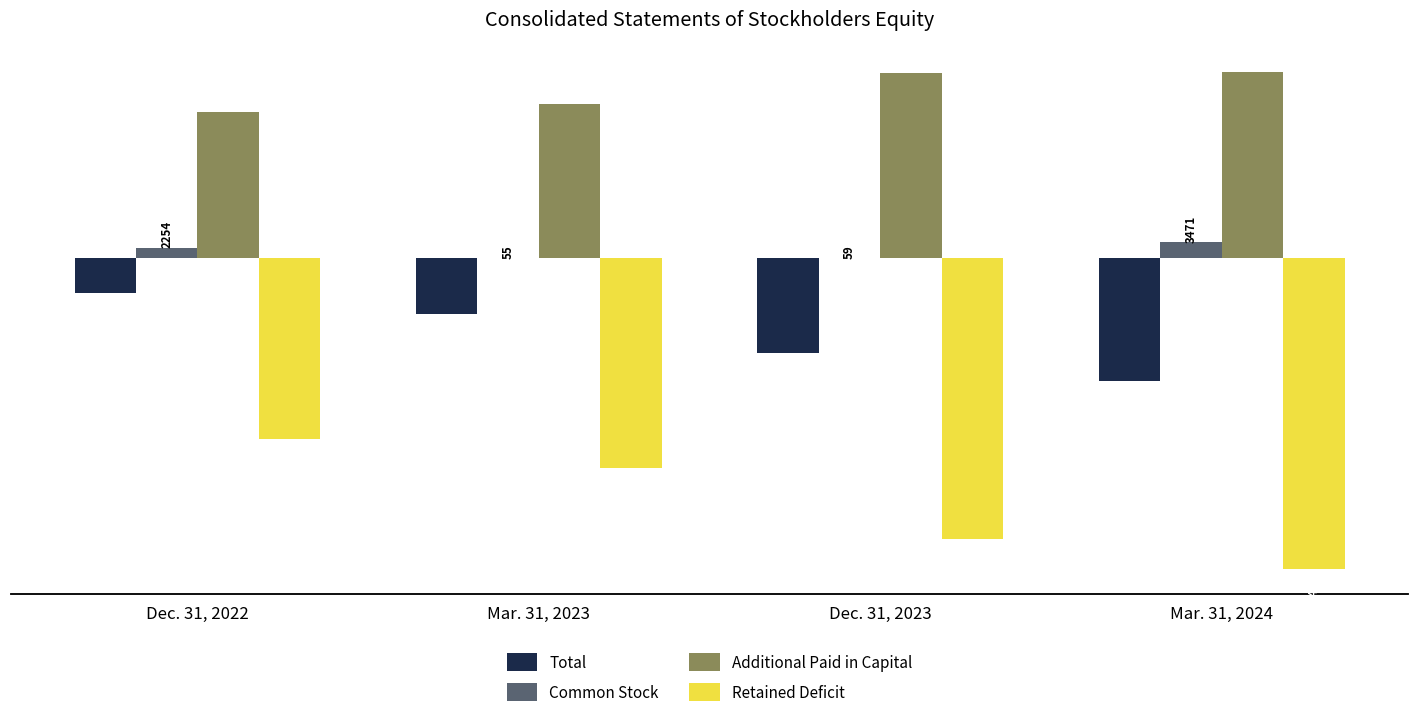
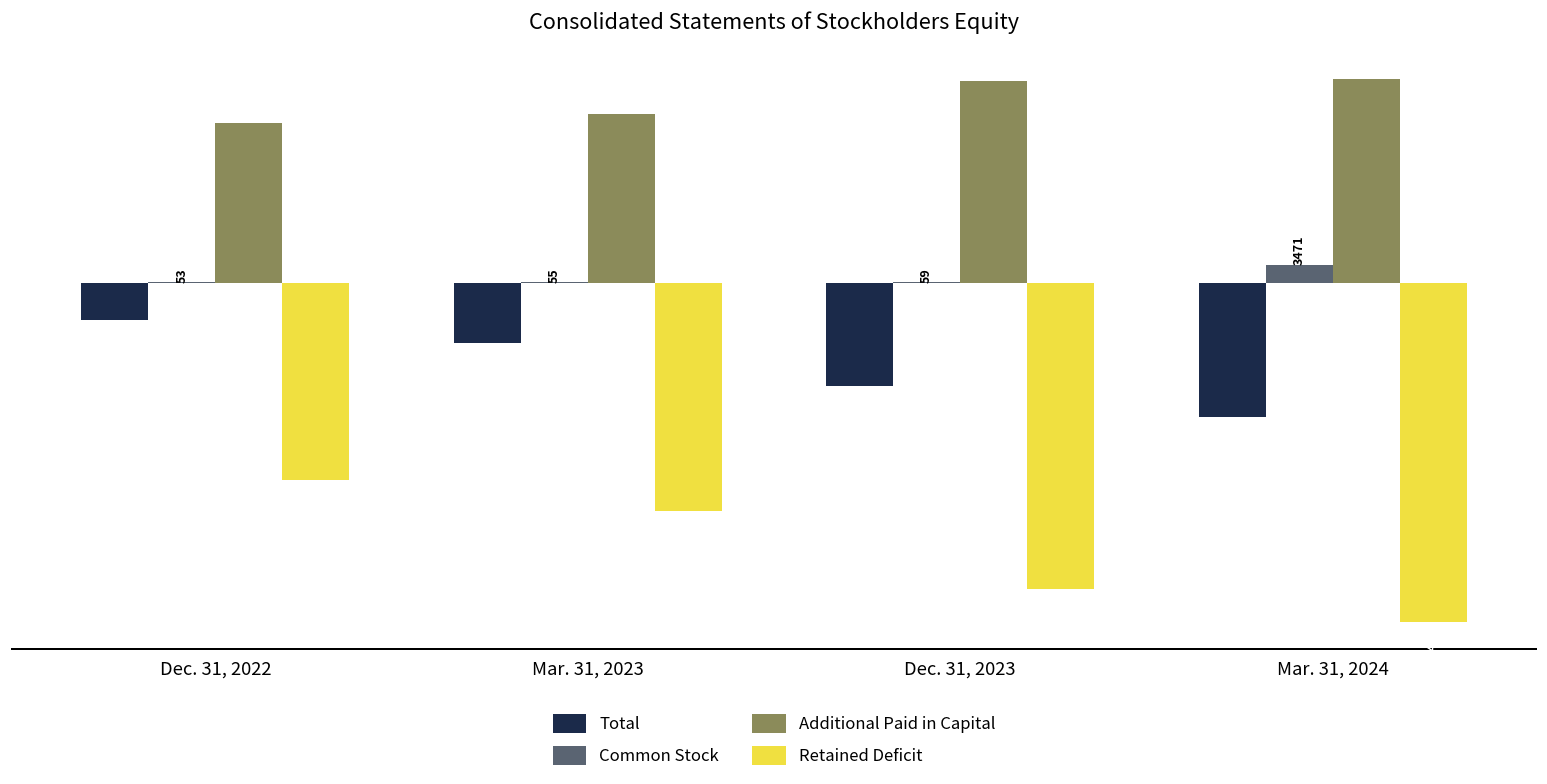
Common Stock, Dec. 31, 2022: 2254 -> 53
